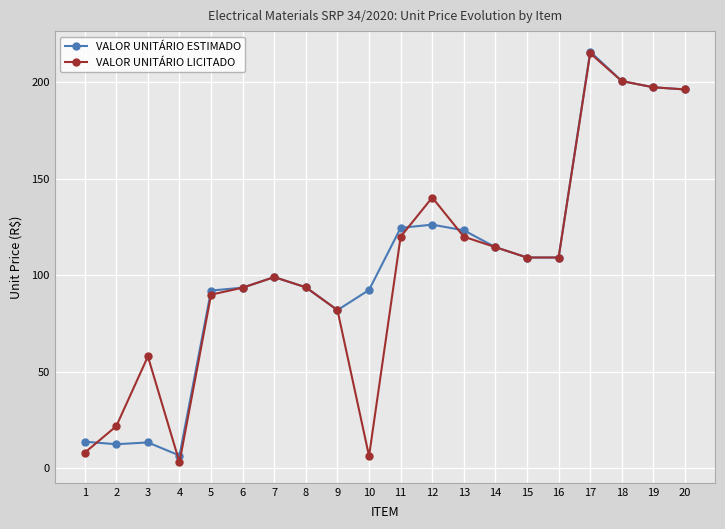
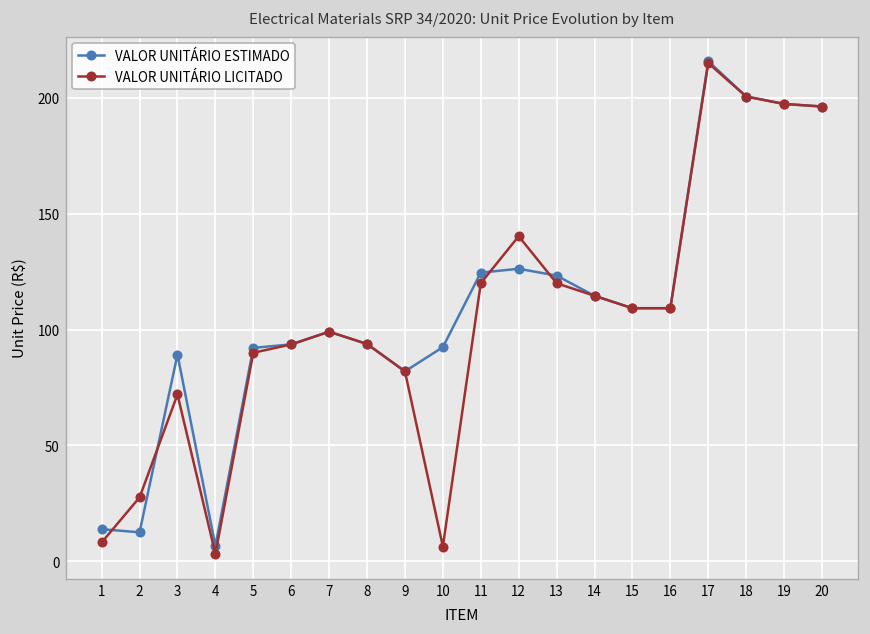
VALOR UNITÁRIO LICITADO, 2: 22 -> 28
VALOR UNITÁRIO ESTIMADO, 3: 13 -> 89
VALOR UNITÁRIO LICITADO, 3: 58 -> 72
